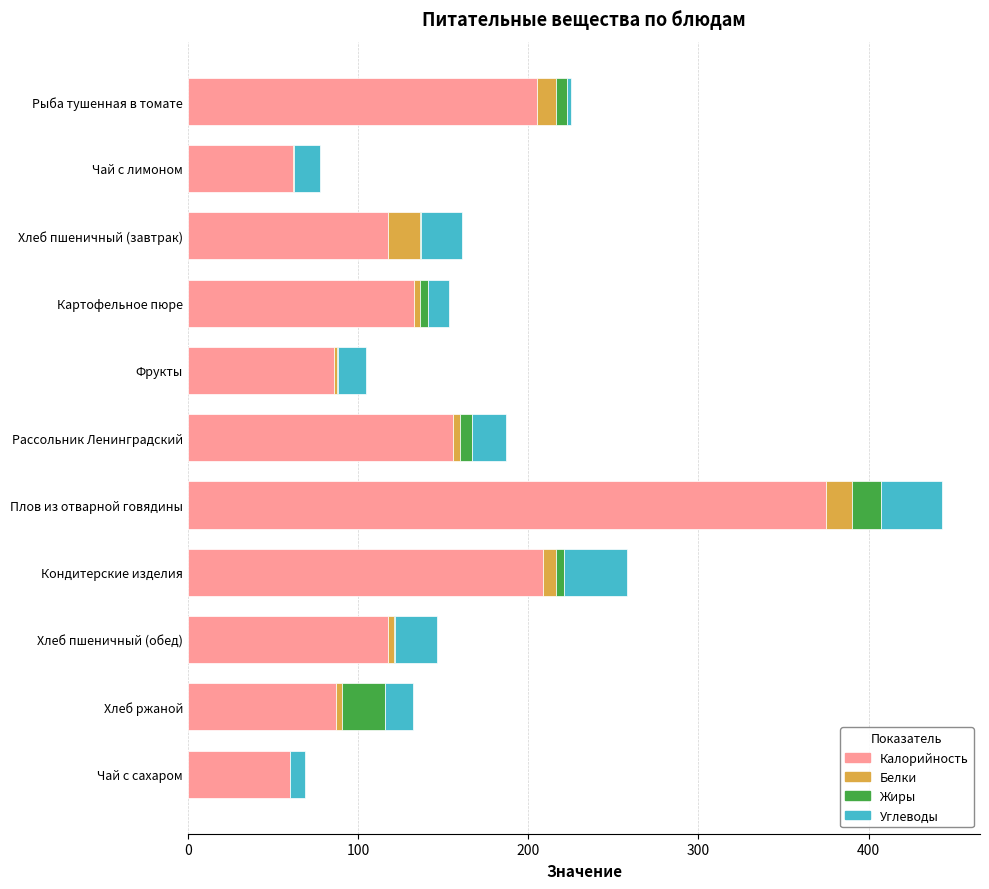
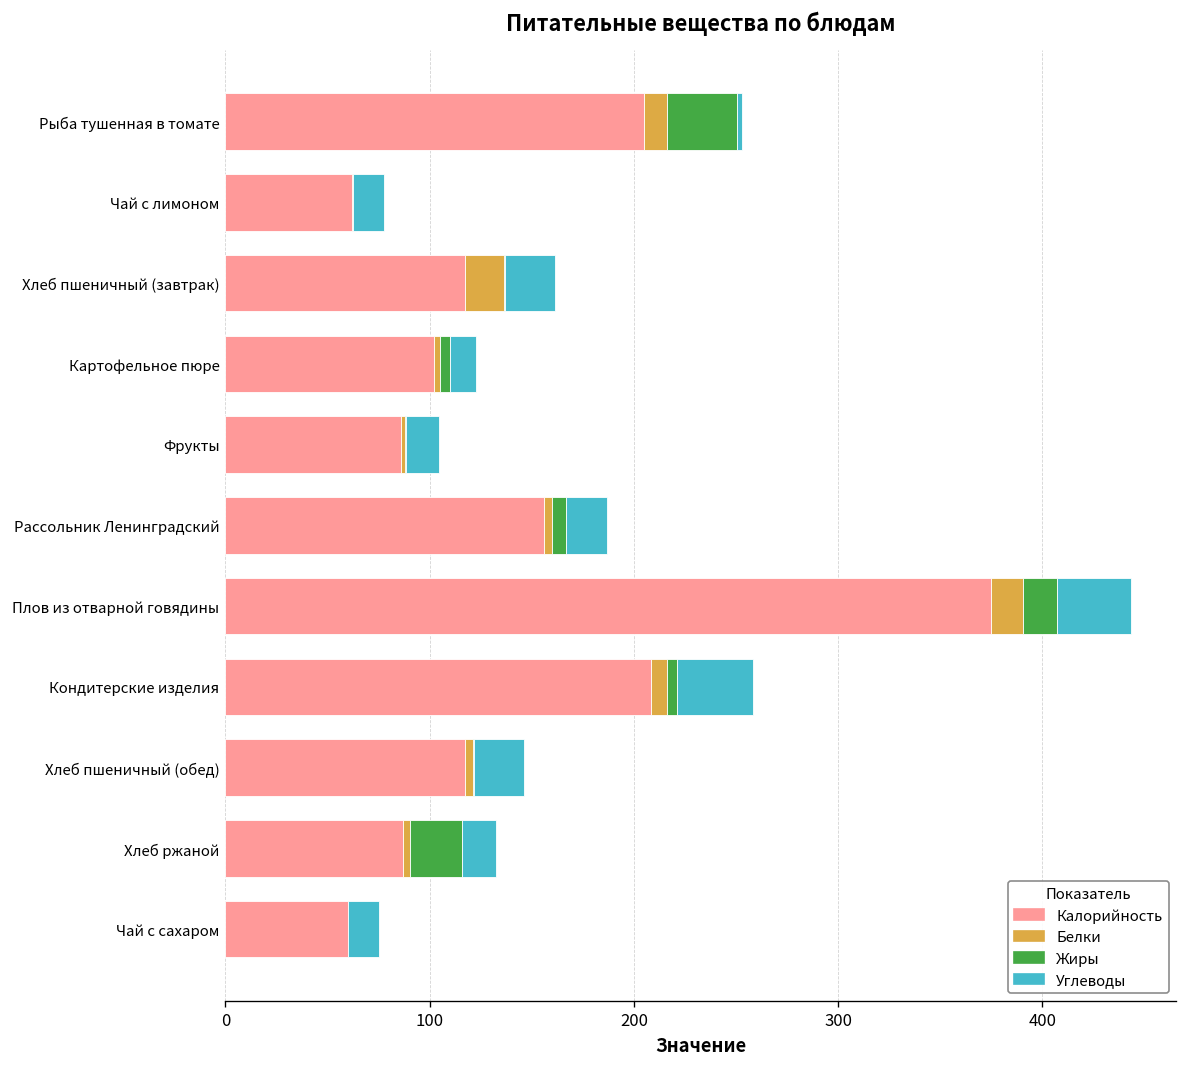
Жиры, Рыба тушенная в томате: 7 -> 35
Калорийность, Картофельное пюре: 133 -> 102
Углеводы, Чай с сахаром: 8 -> 15
